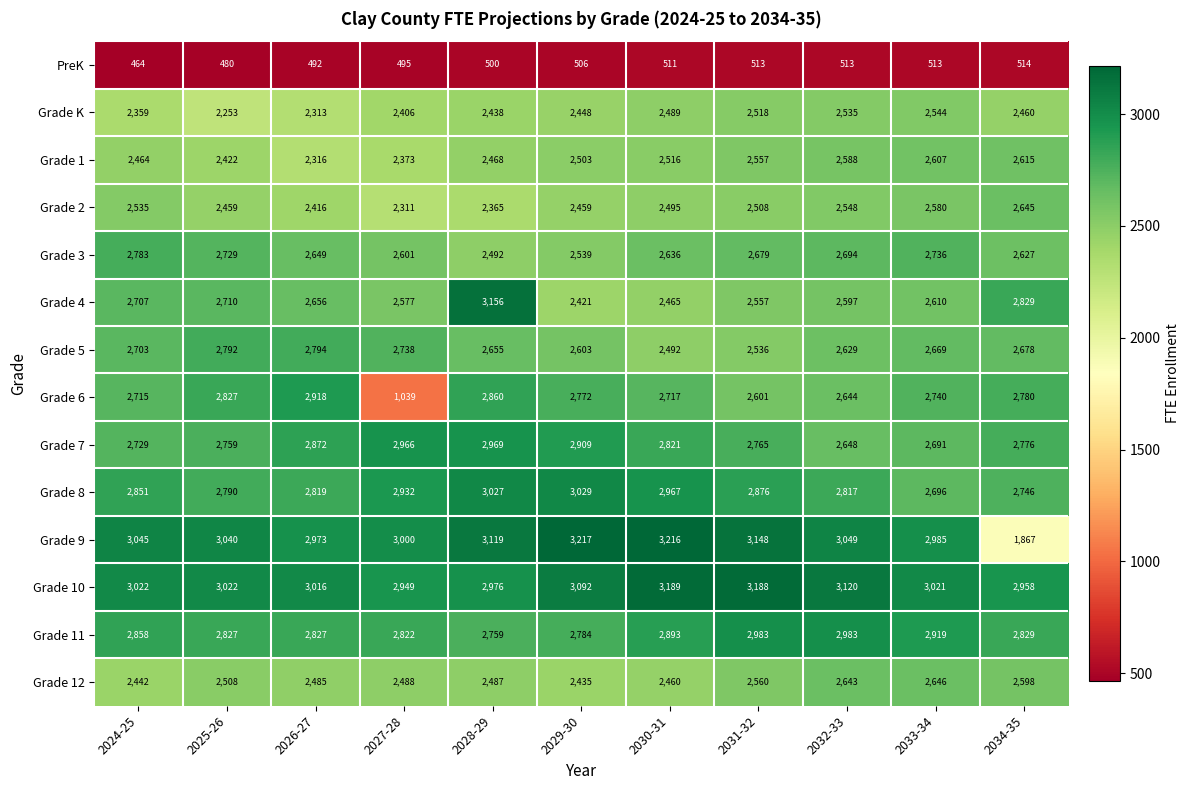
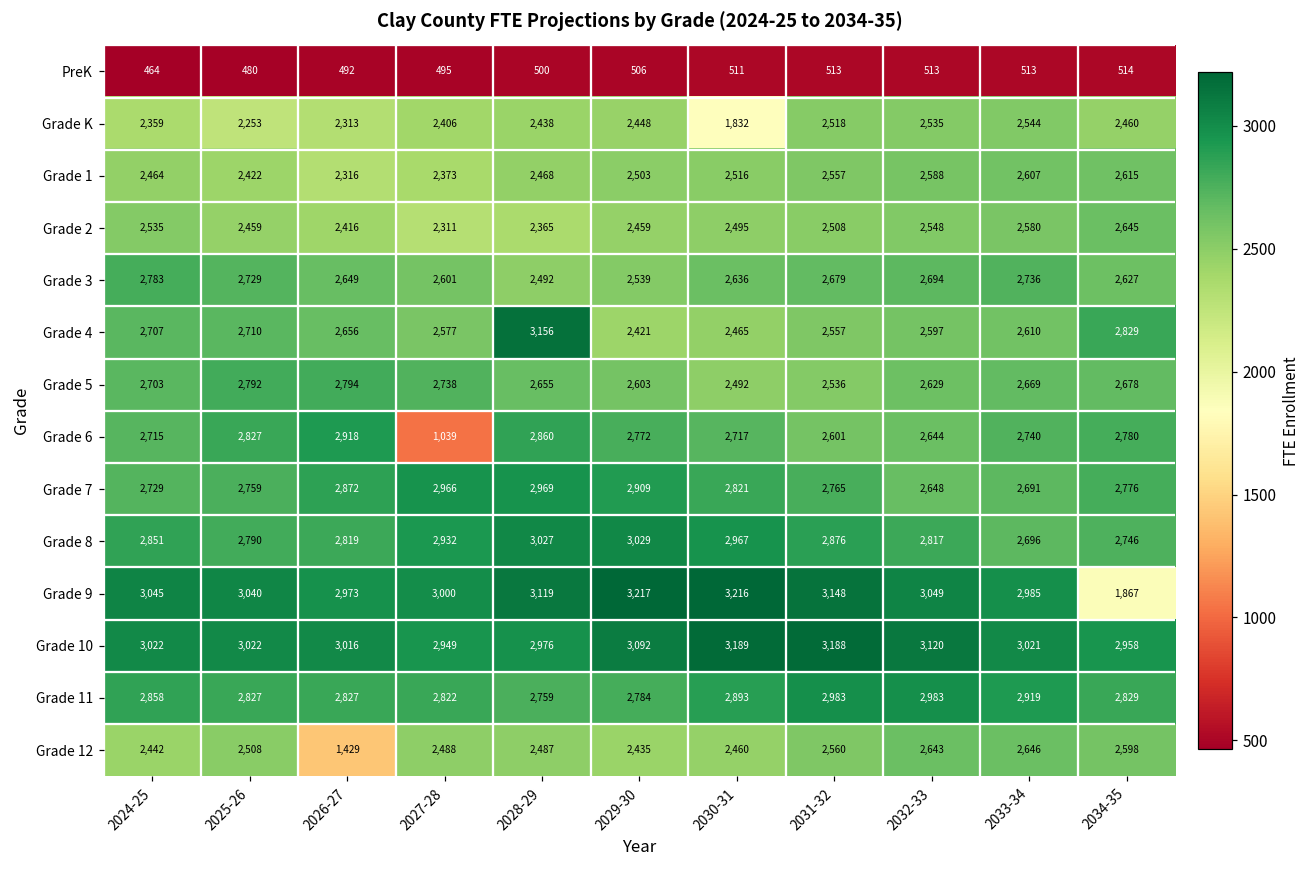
Grade K, 2030-31: 2,489 -> 1,832
Grade 12, 2026-27: 2,485 -> 1,429
